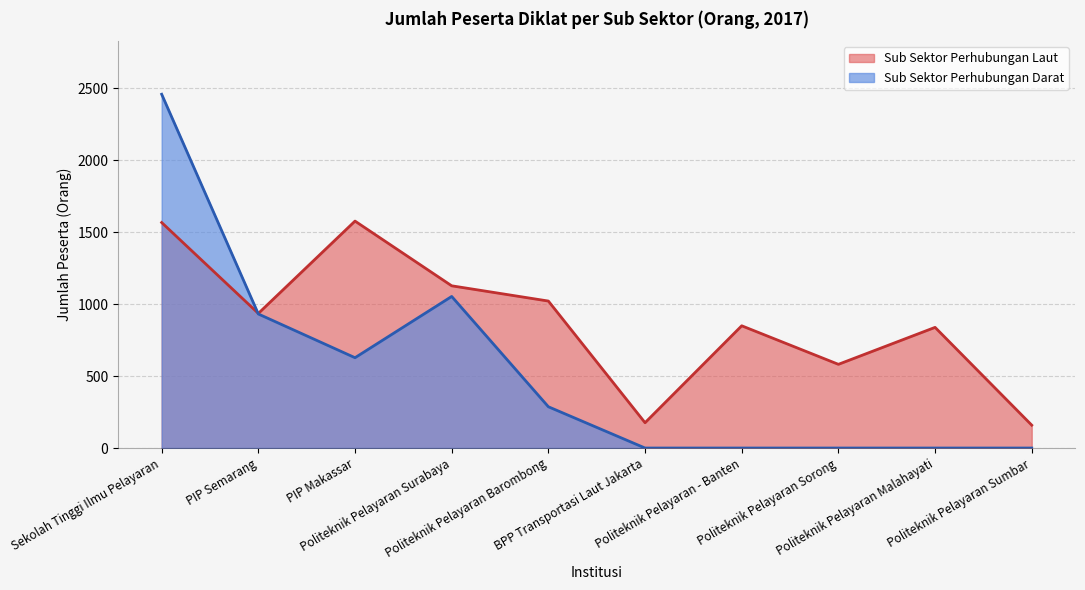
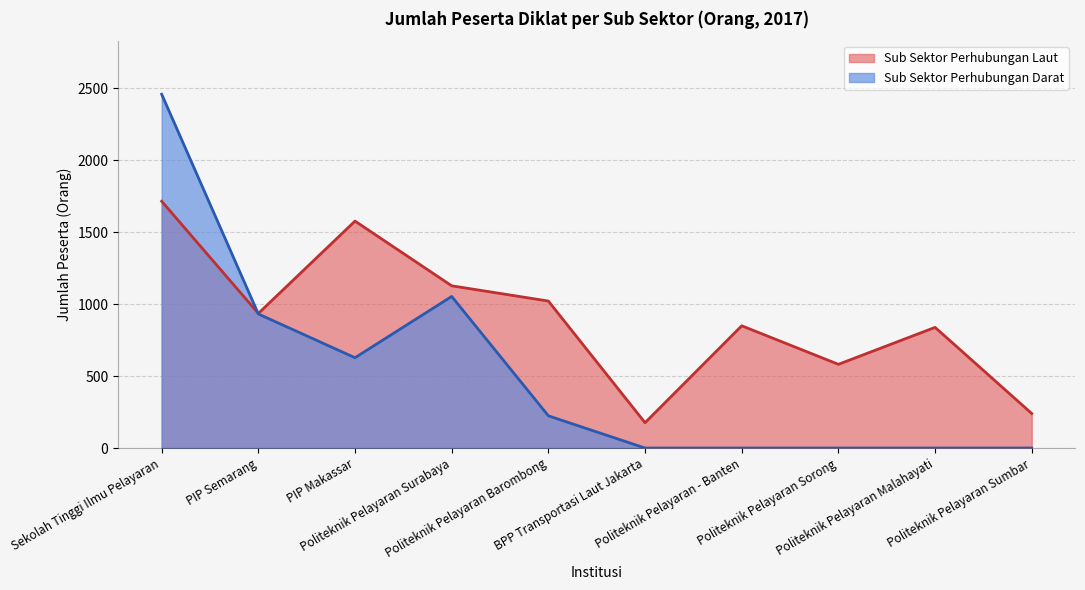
Sub Sektor Perhubungan Laut, Sekolah Tinggi Ilmu Pelayaran: 1570 -> 1720
Sub Sektor Perhubungan Darat, Politeknik Pelayaran Barombong: 290 -> 220
Sub Sektor Perhubungan Laut, Politeknik Pelayaran Sumbar: 160 -> 240
